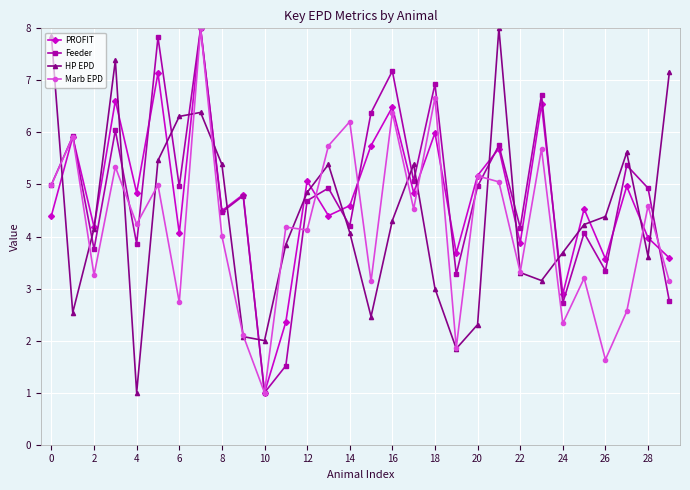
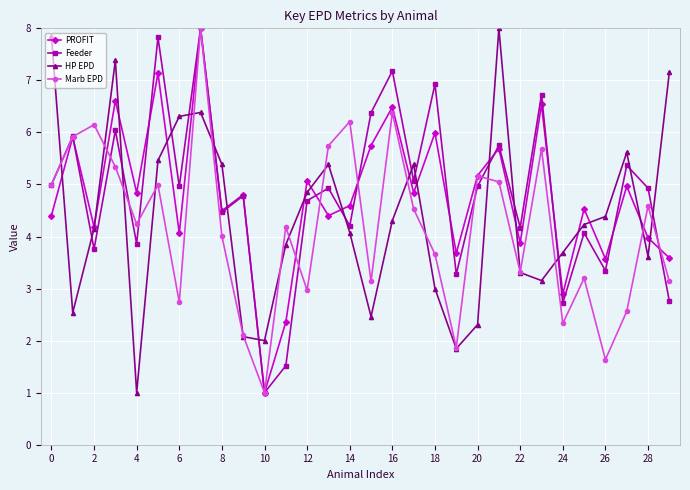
Marb EPD, 2: 3.3 -> 6.1
Marb EPD, 12: 4.1 -> 3.0
Marb EPD, 18: 6.7 -> 3.7
